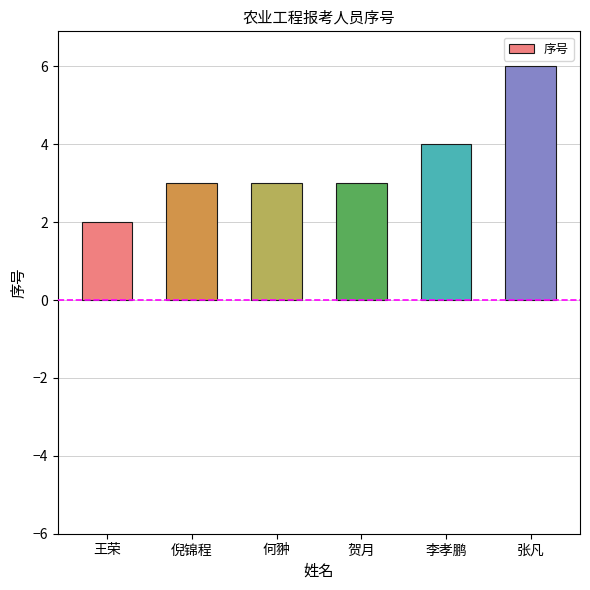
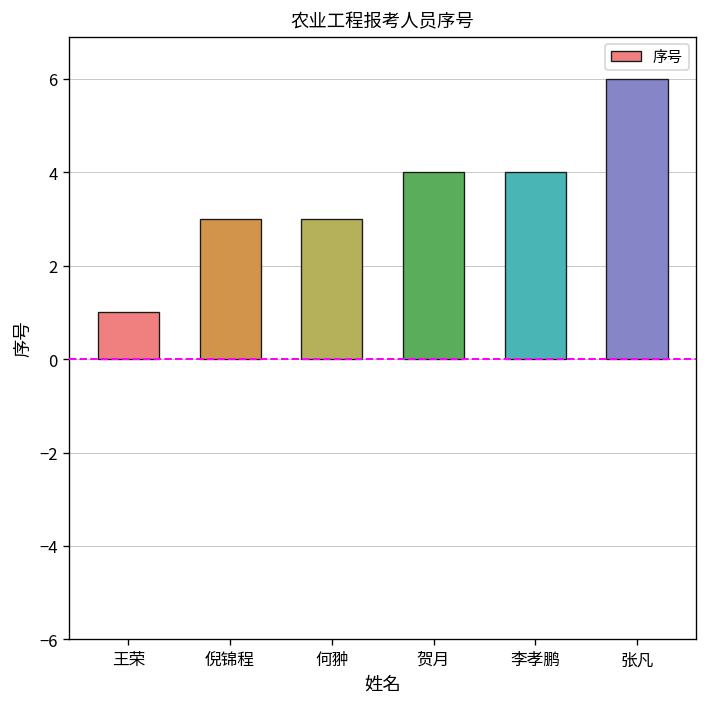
王荣: 2 -> 1
贺月: 3 -> 4
